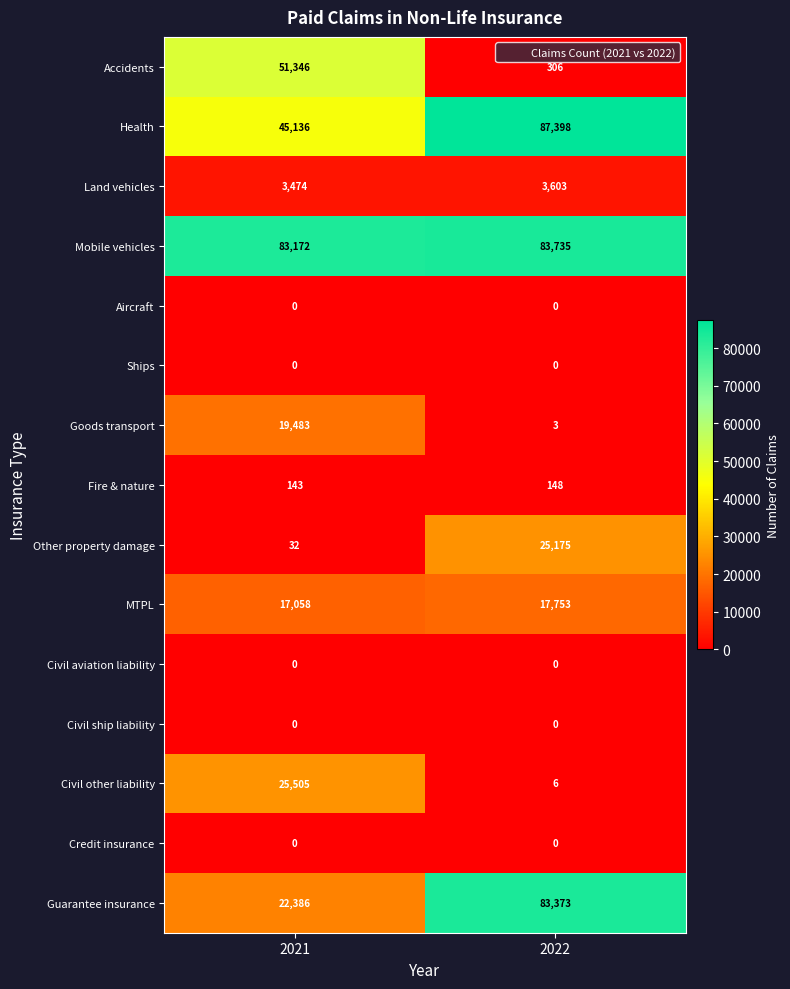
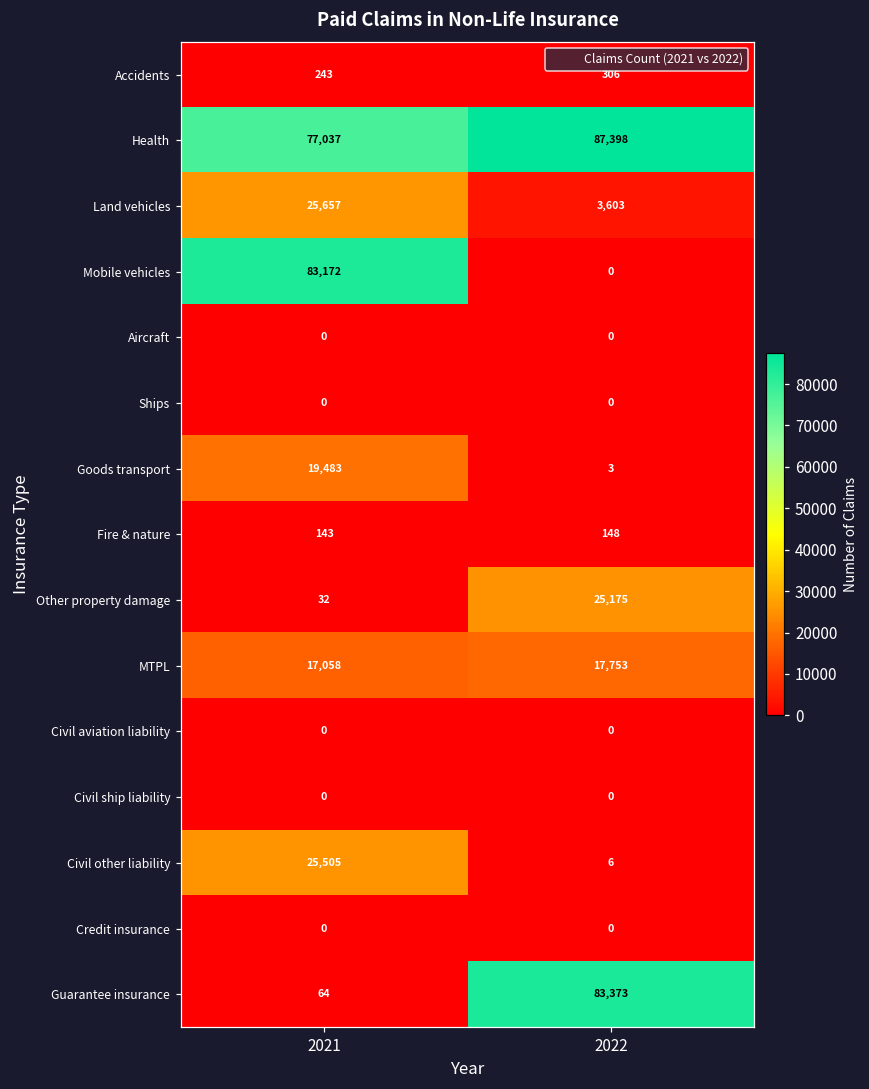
Accidents, 2021: 51,346 -> 243
Health, 2021: 45,136 -> 77,037
Land vehicles, 2021: 3,474 -> 25,657
Mobile vehicles, 2022: 83,735 -> 0
Guarantee insurance, 2021: 22,386 -> 64
